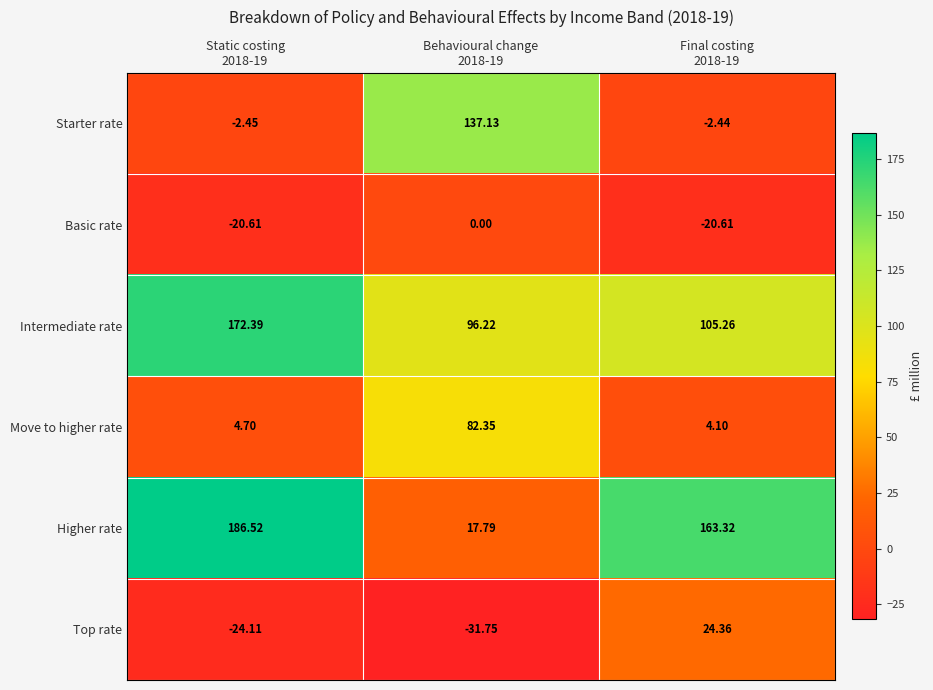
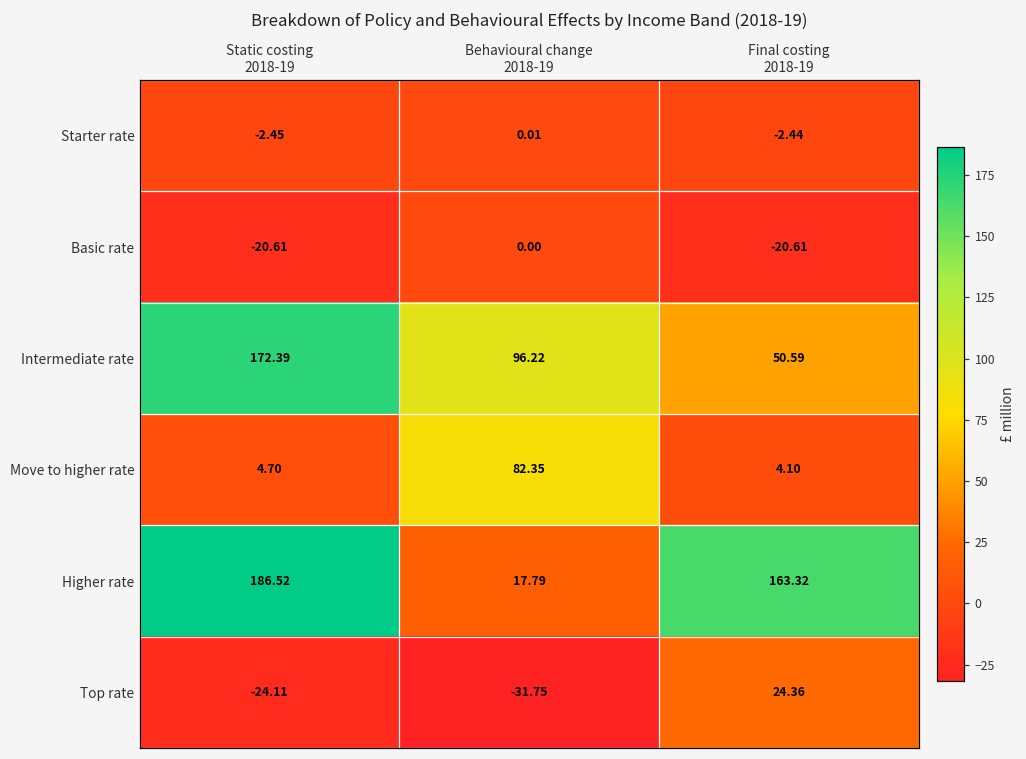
Starter rate, Behavioural change 2018-19: 137.13 -> 0.01
Intermediate rate, Final costing 2018-19: 105.26 -> 50.59
